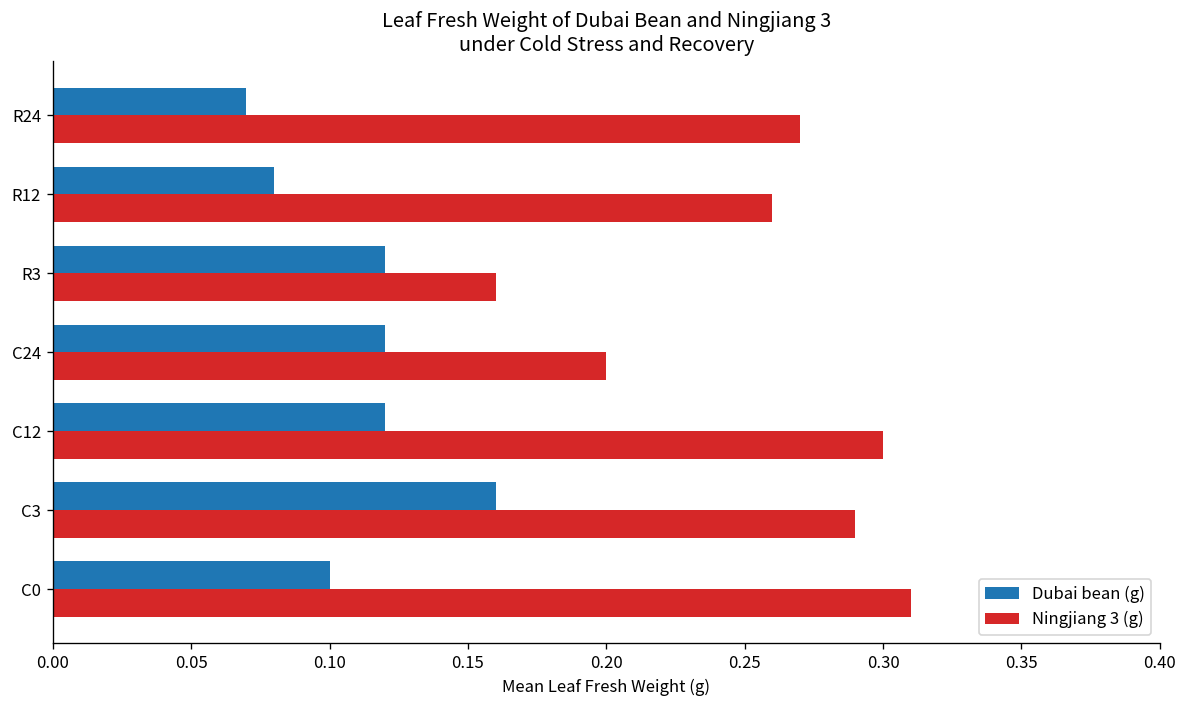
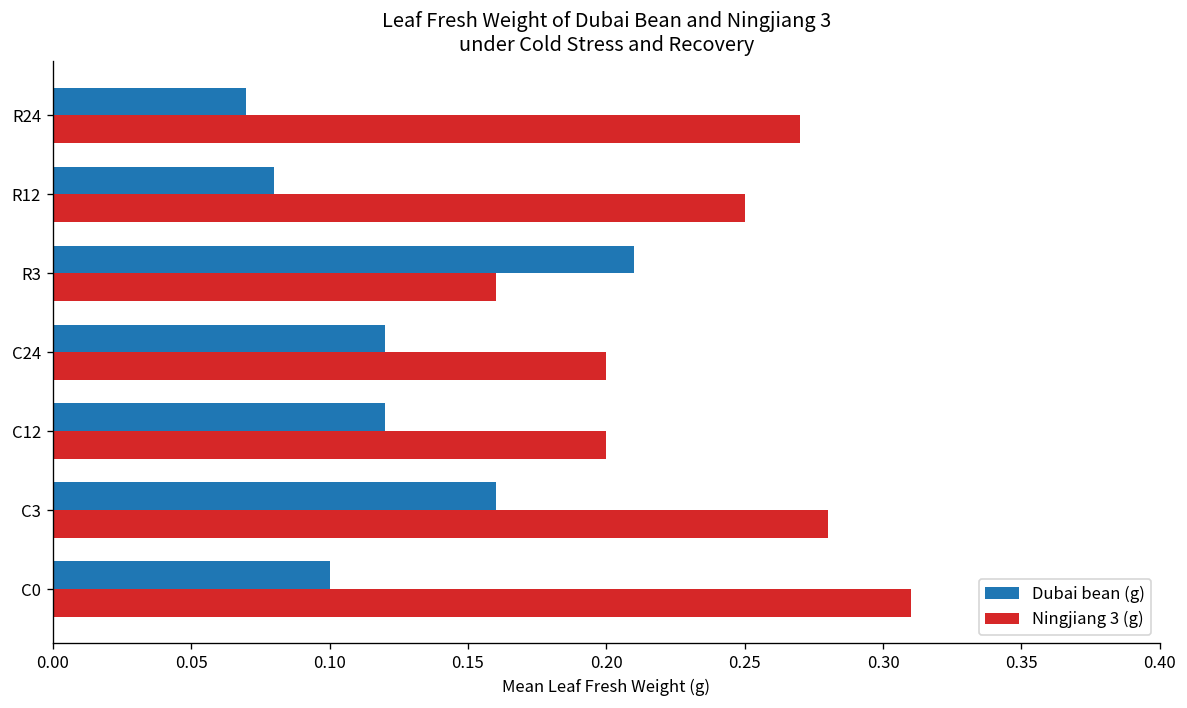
Ningjiang 3 (g), R12: 0.26 -> 0.25
Dubai bean (g), R3: 0.12 -> 0.21
Ningjiang 3 (g), C12: 0.3 -> 0.2
Ningjiang 3 (g), C3: 0.29 -> 0.28
